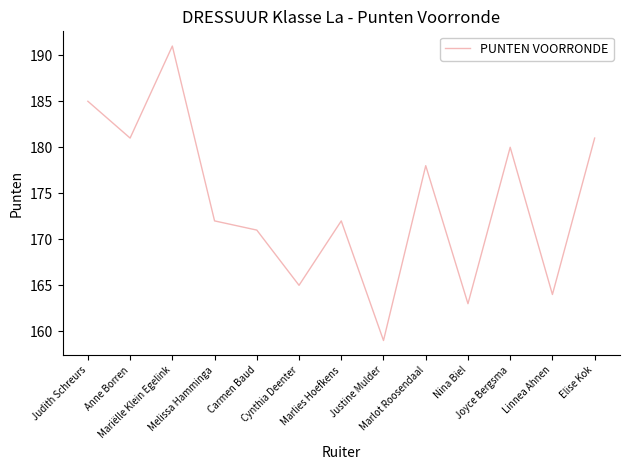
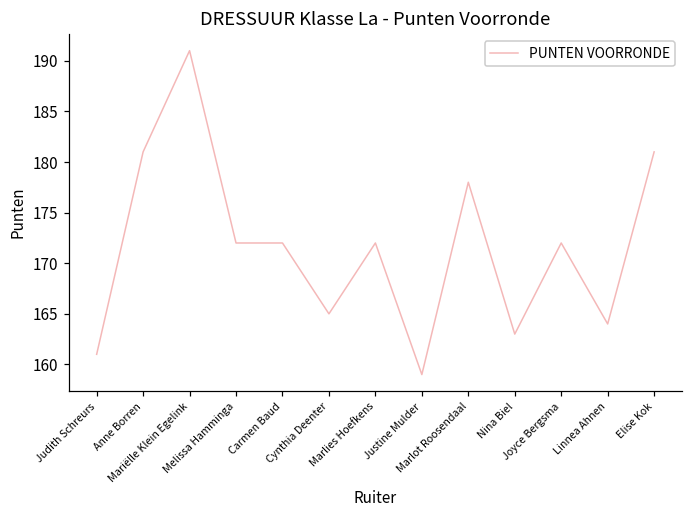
Judith Schreurs: 185 -> 161
Carmen Baud: 171 -> 172
Joyce Bergsma: 180 -> 172
